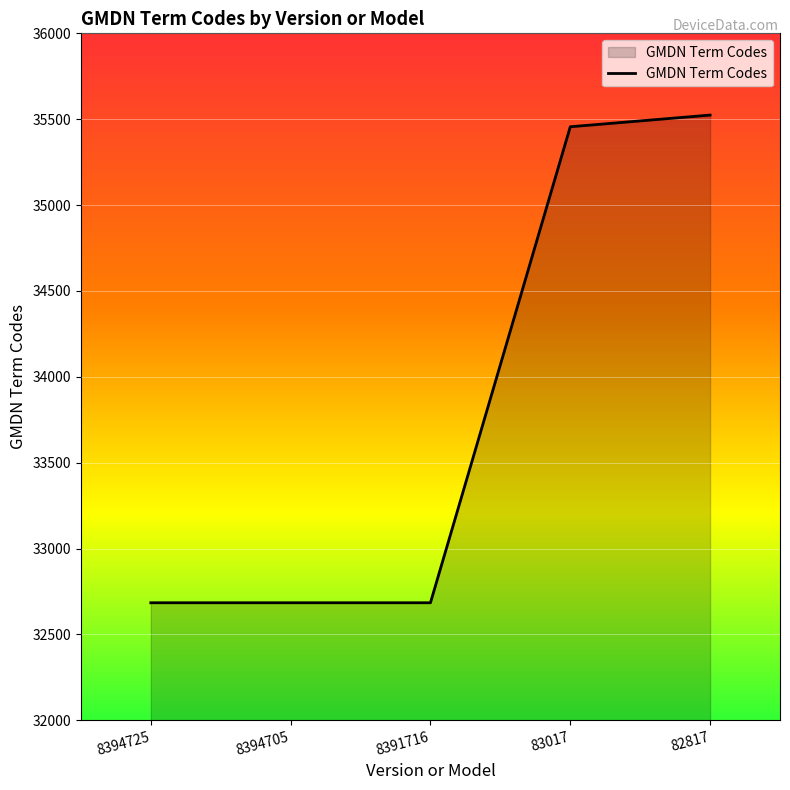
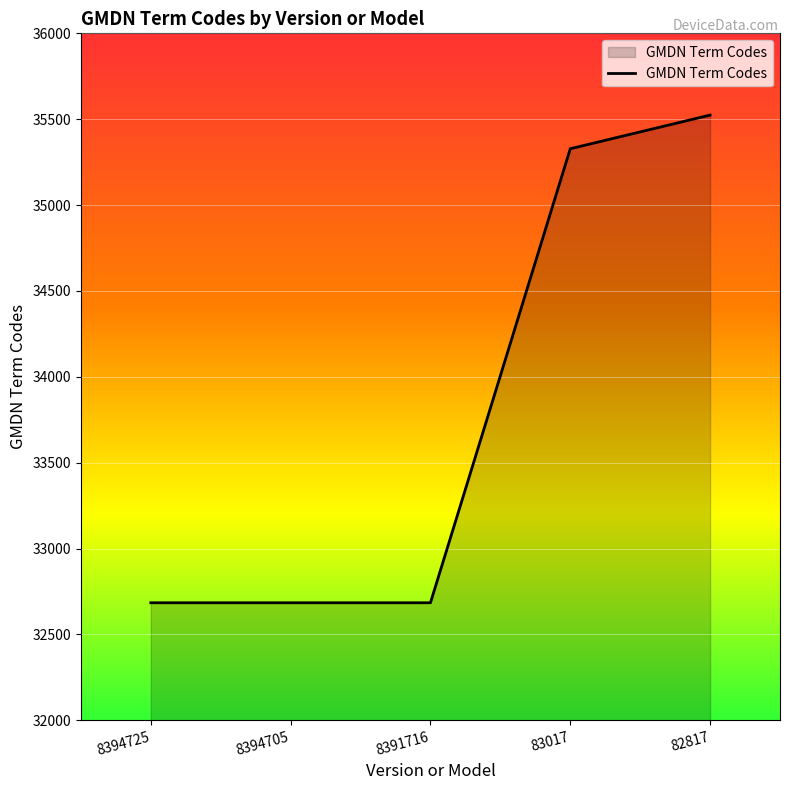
83017: 35460 -> 35330
